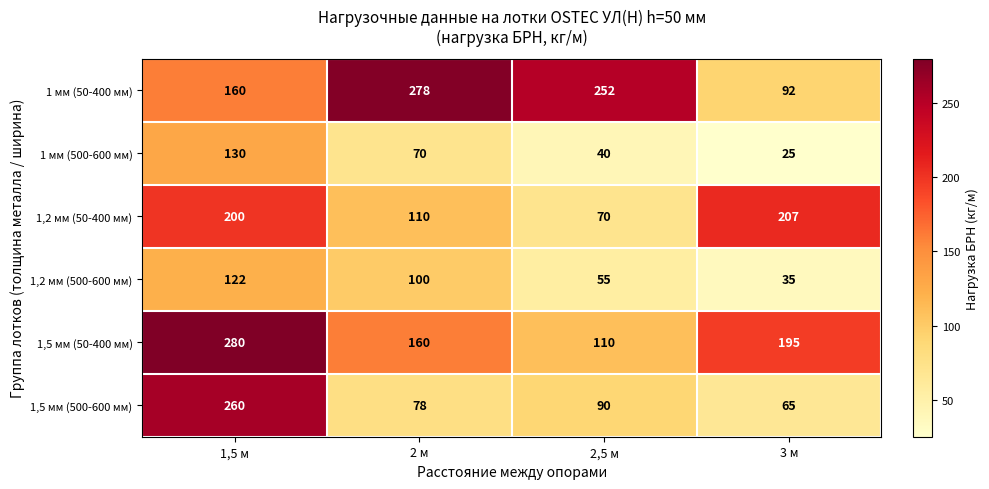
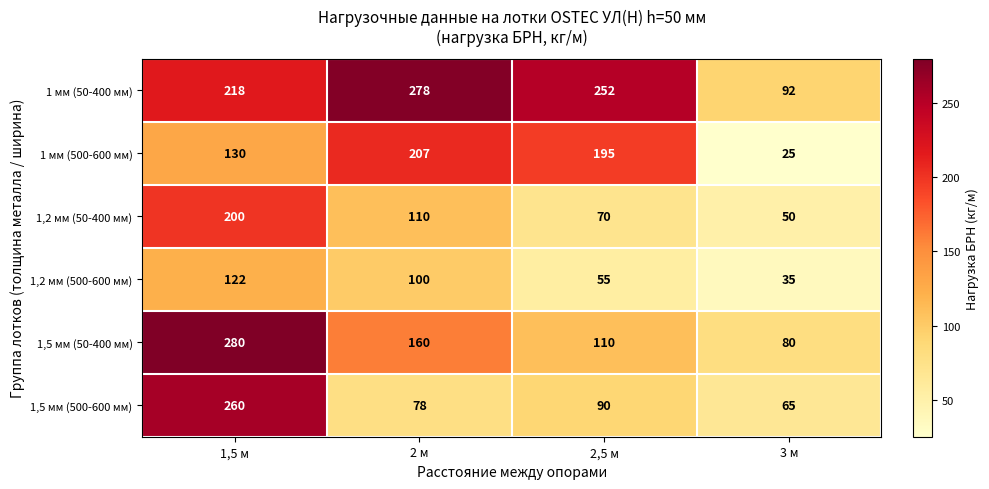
1 мм (50-400 мм), 1,5 м: 160 -> 218
1 мм (500-600 мм), 2 м: 70 -> 207
1 мм (500-600 мм), 2,5 м: 40 -> 195
1,2 мм (50-400 мм), 3 м: 207 -> 50
1,5 мм (50-400 мм), 3 м: 195 -> 80
